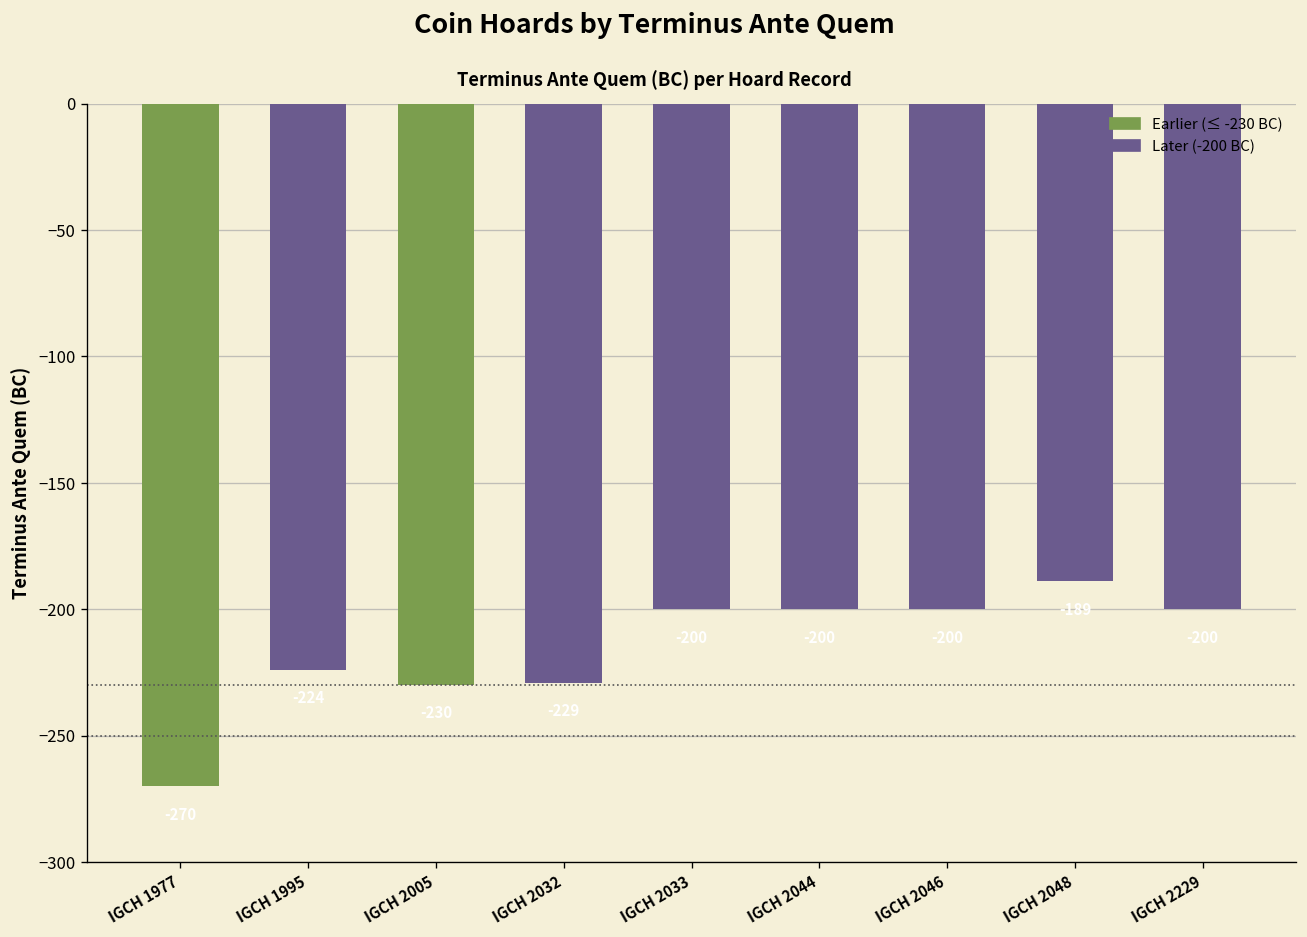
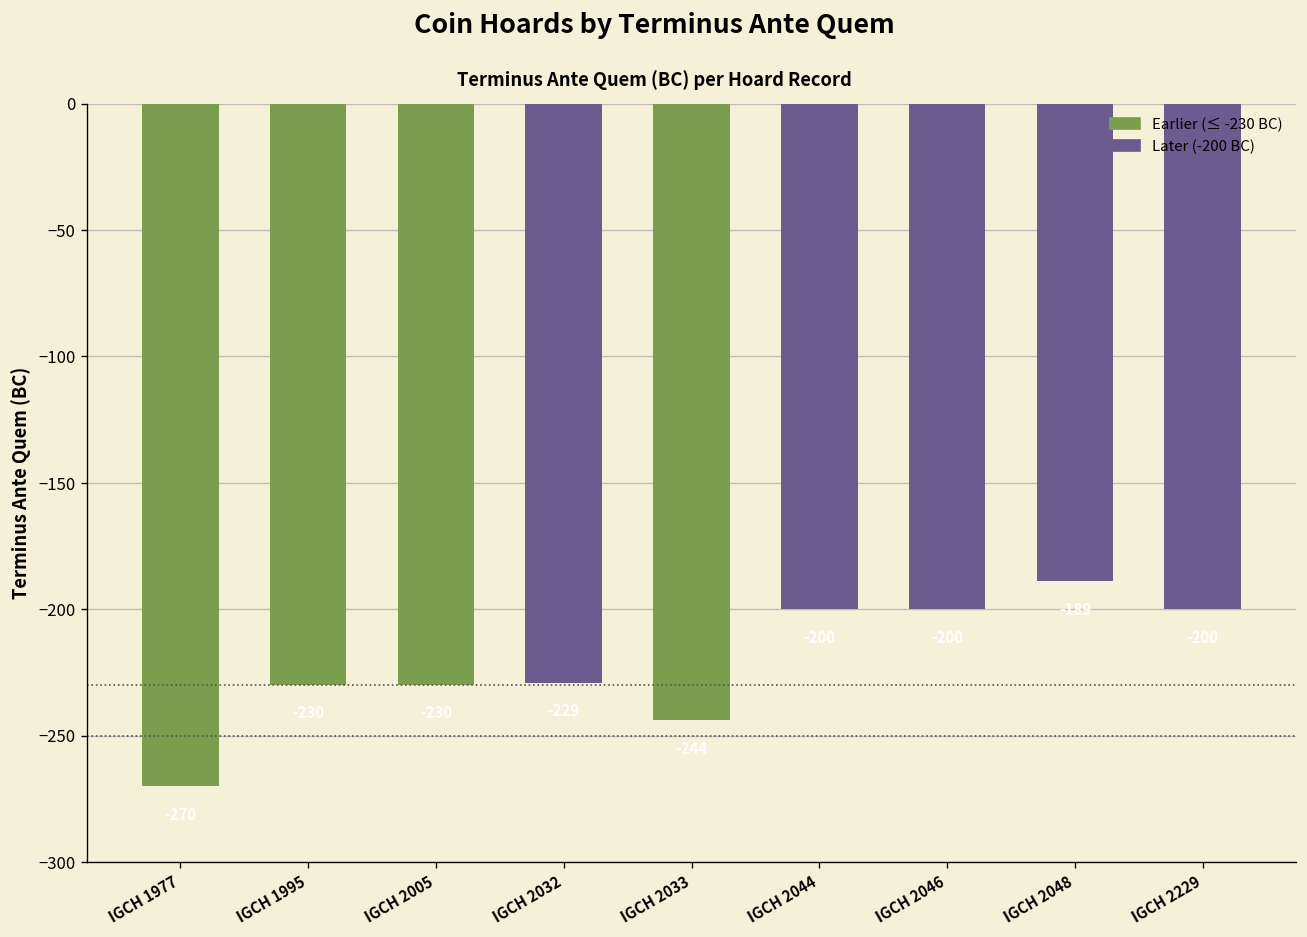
IGCH 1995: -224 -> -230
IGCH 2033: -200 -> -244
